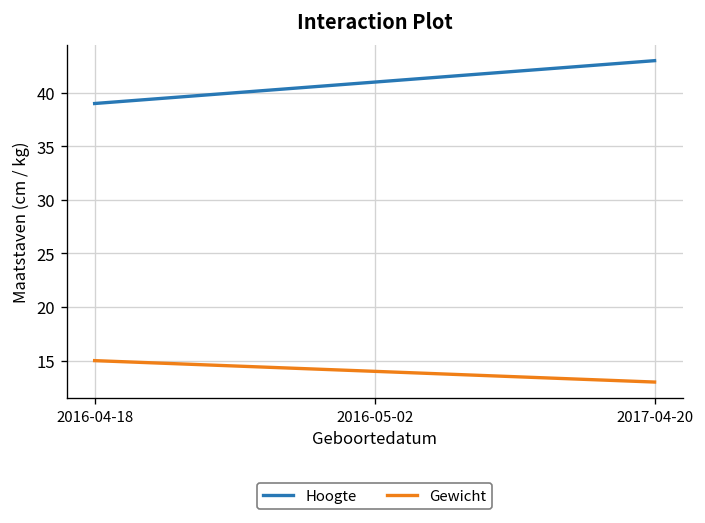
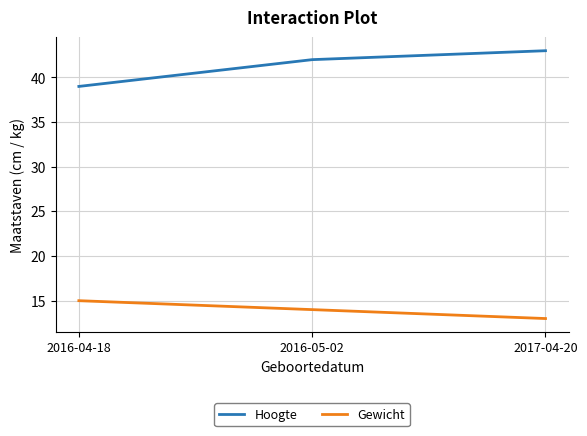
Hoogte, 2016-05-02: 41 -> 42
